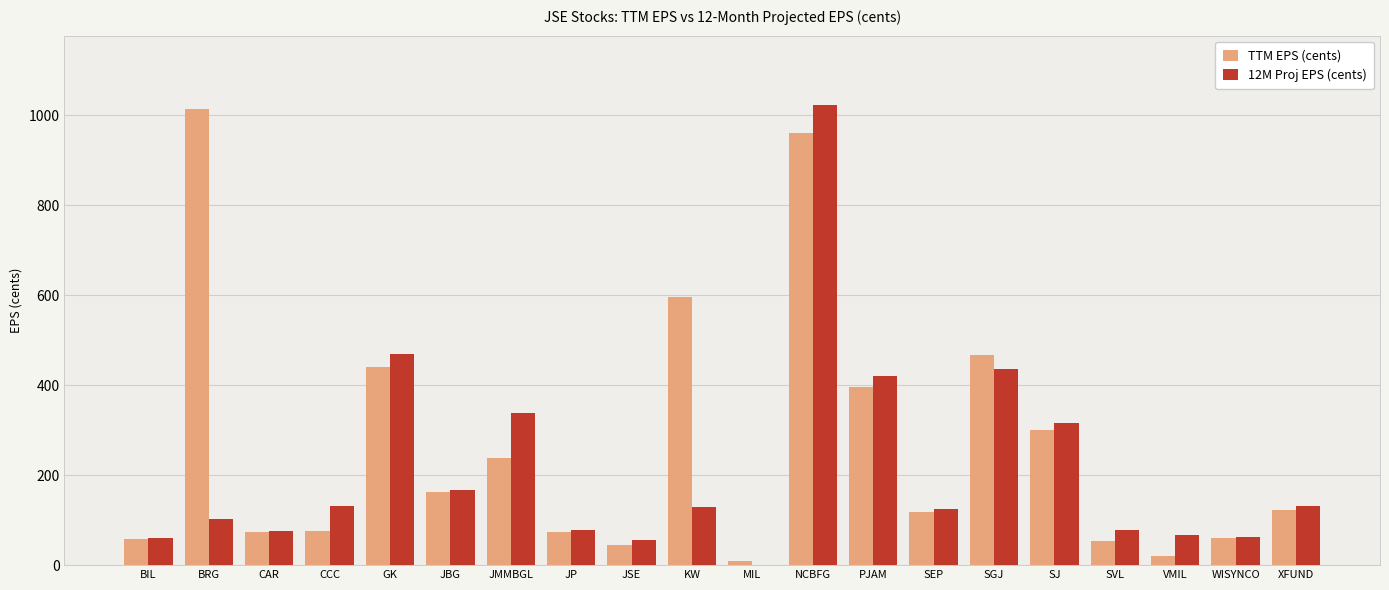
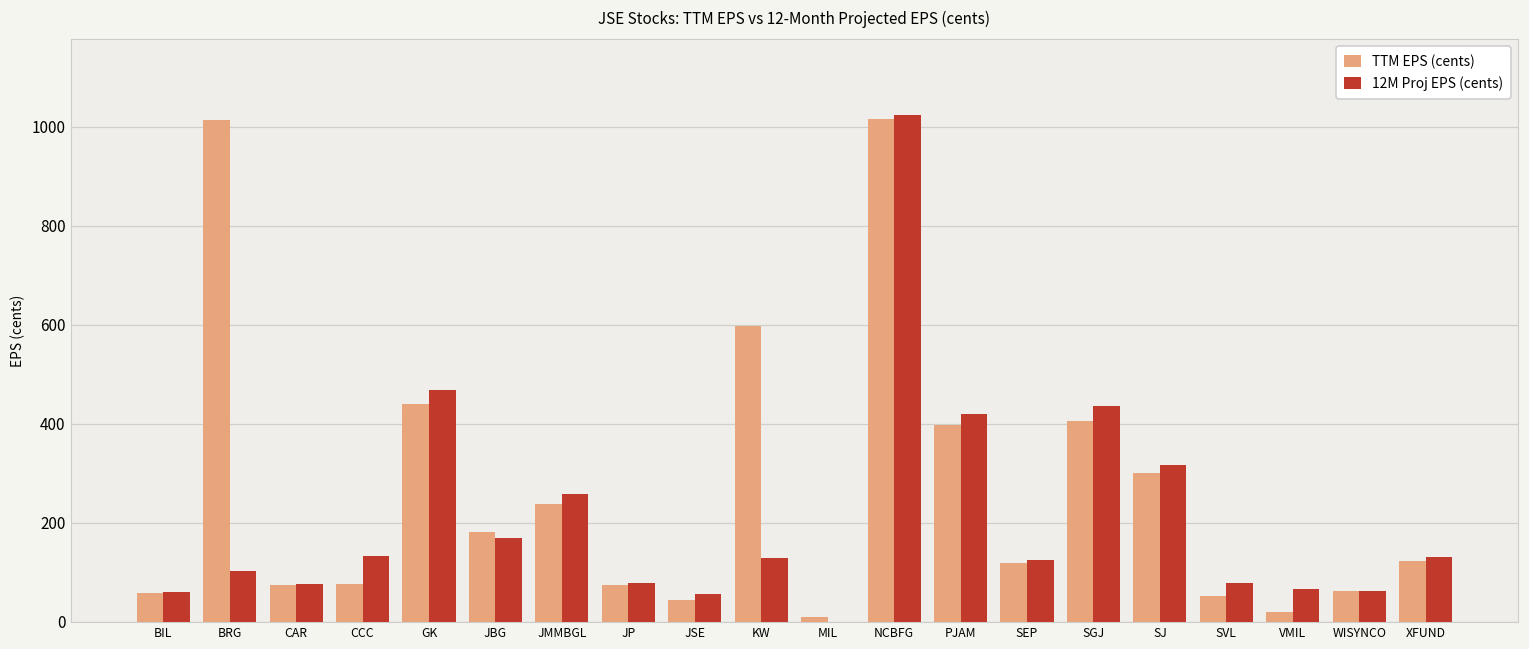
TTM EPS (cents), JBG: 160 -> 180
12M Proj EPS (cents), JMMBGL: 340 -> 260
TTM EPS (cents), NCBFG: 960 -> 1020
TTM EPS (cents), SGJ: 470 -> 400
